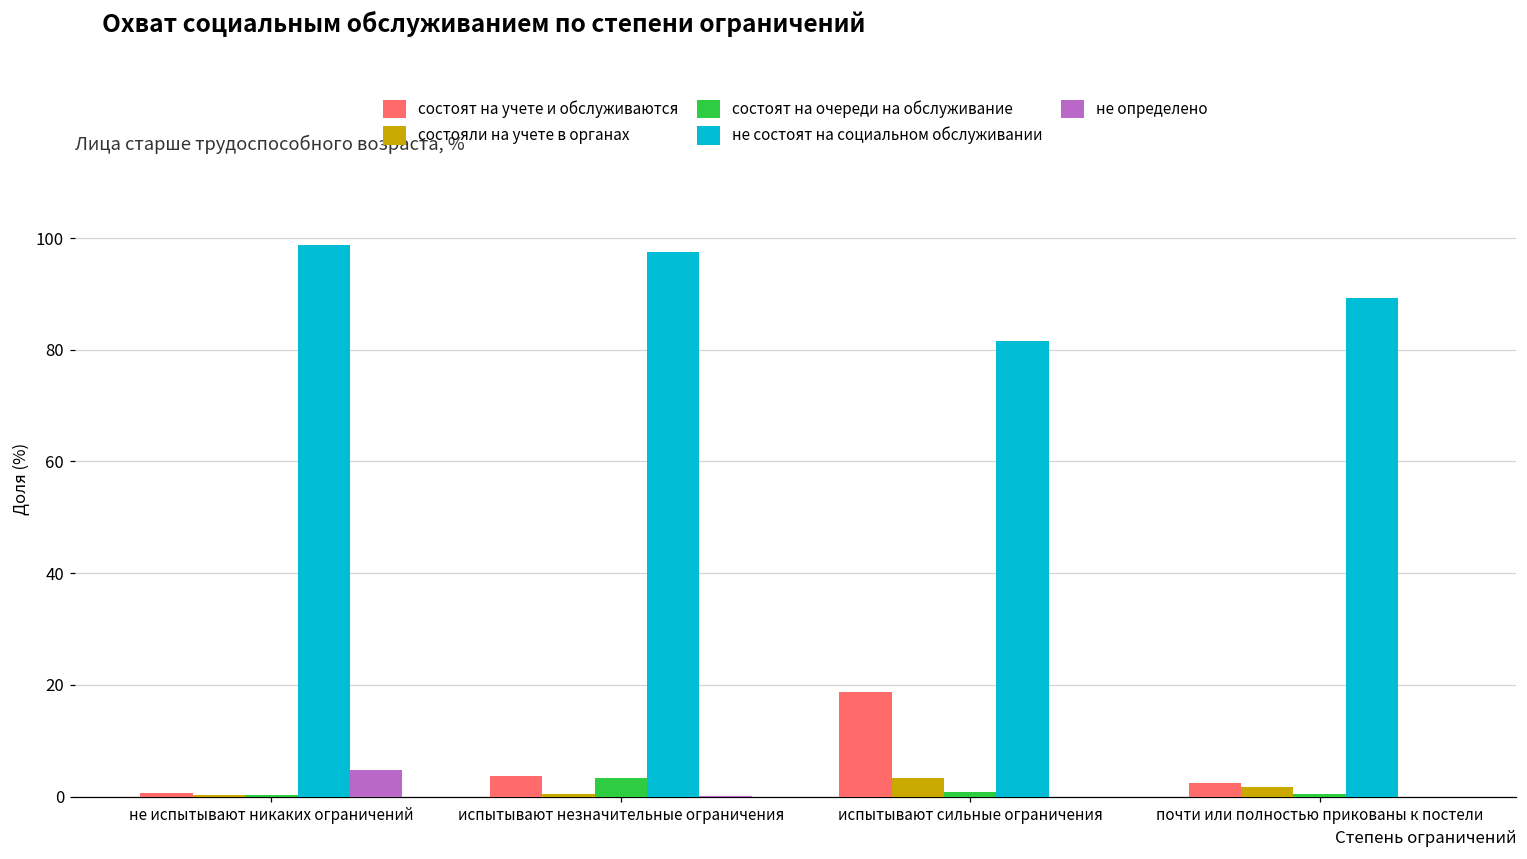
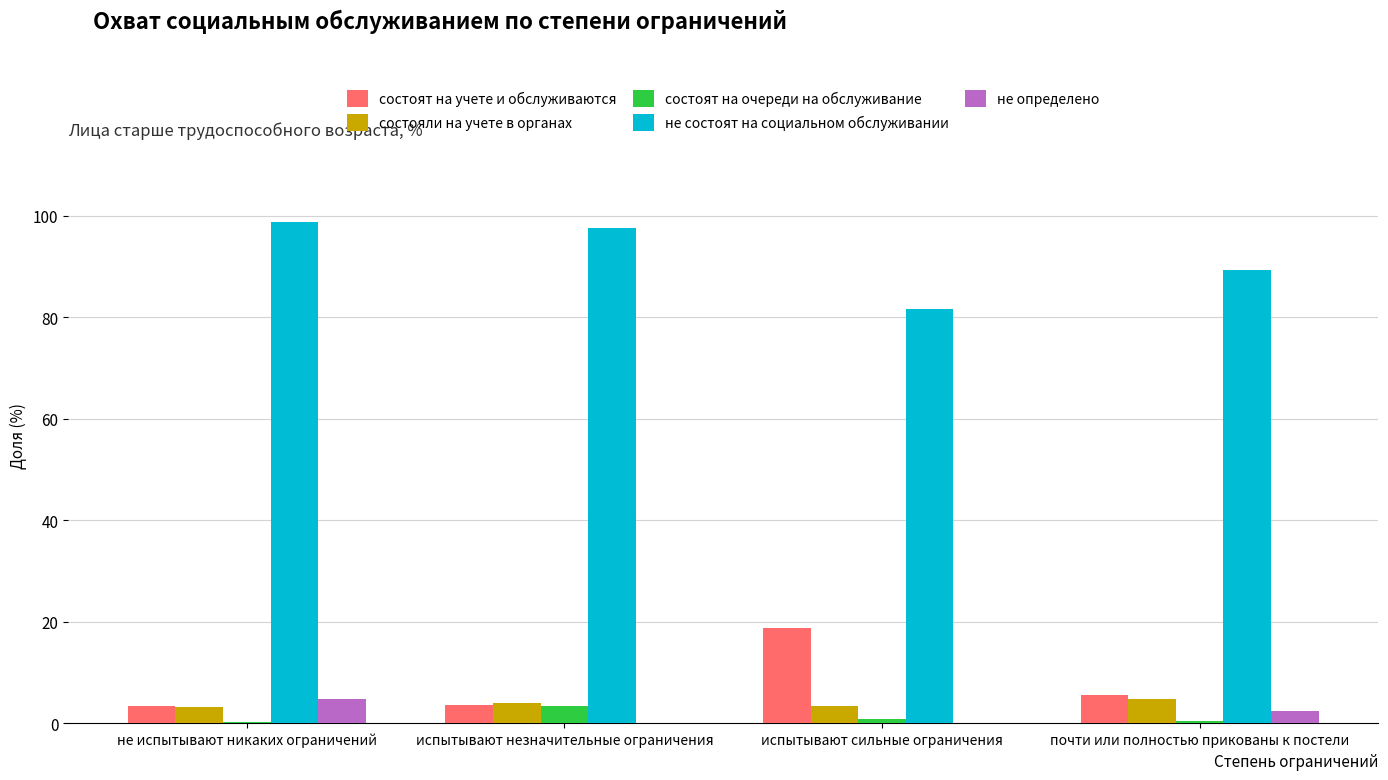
состоят на учете и обслуживаются, не испытывают никаких ограничений: 1 -> 3
состояли на учете в органах, не испытывают никаких ограничений: 0 -> 3
состояли на учете в органах, испытывают незначительные ограничения: 1 -> 4
состоят на учете и обслуживаются, почти или полностью прикованы к постели: 2 -> 6
состояли на учете в органах, почти или полностью прикованы к постели: 2 -> 5
не определено, почти или полностью прикованы к постели: 0 -> 2
